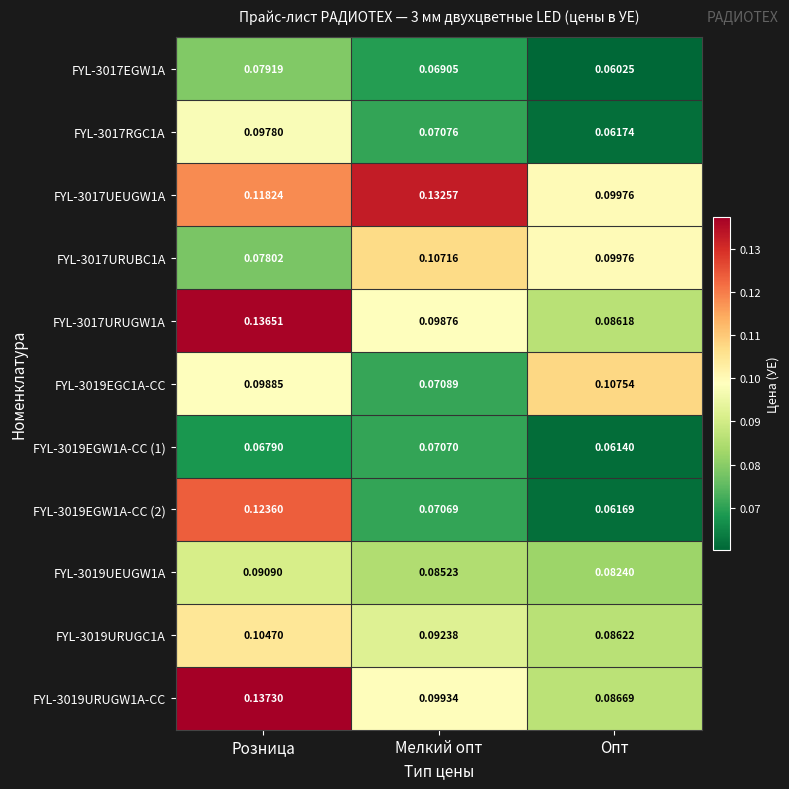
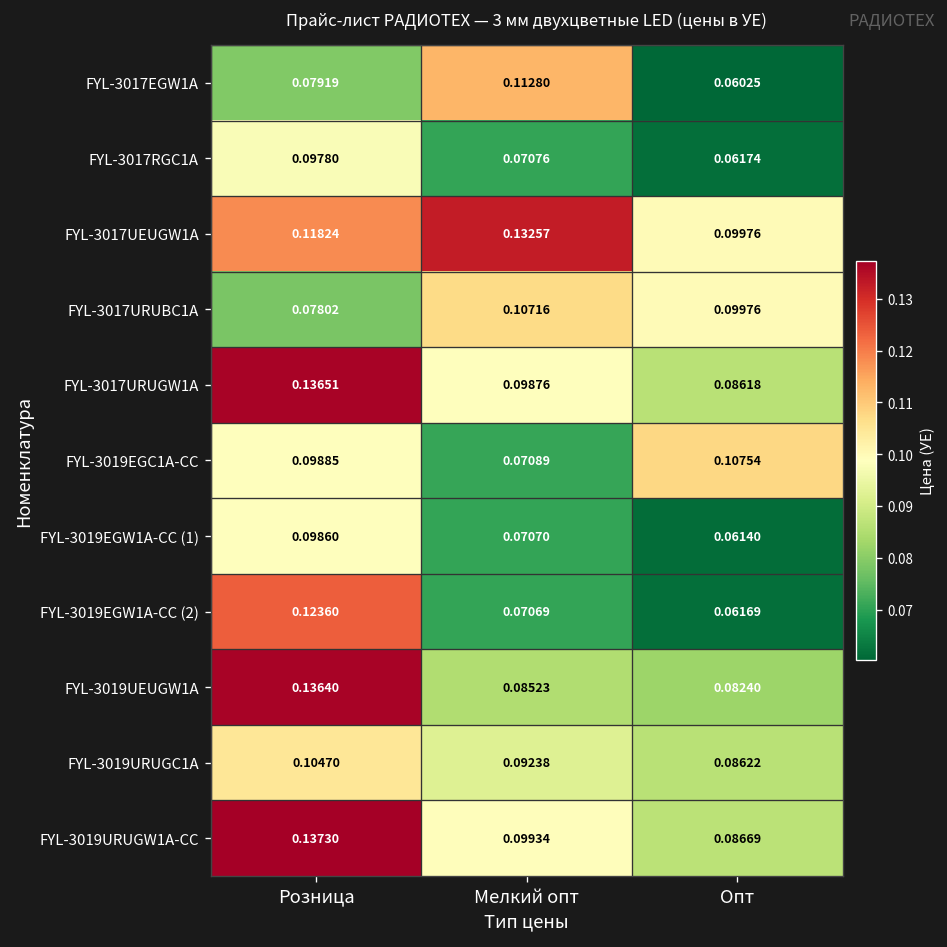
FYL-3017EGW1A, Мелкий опт: 0.06905 -> 0.11280
FYL-3019EGW1A-CC (1), Розница: 0.06790 -> 0.09860
FYL-3019UEUGW1A, Розница: 0.09090 -> 0.13640
